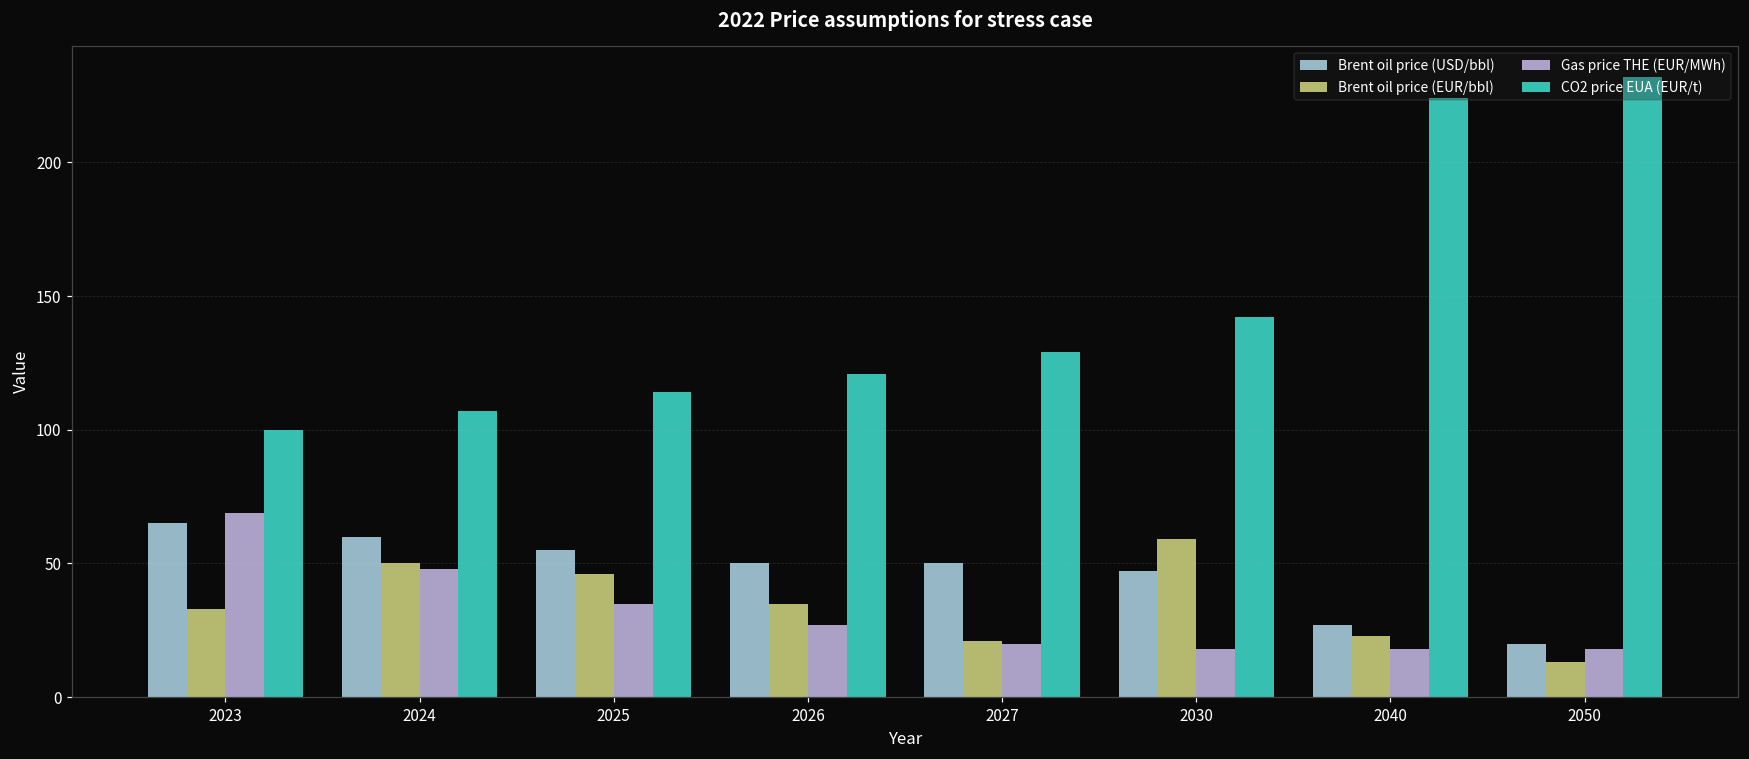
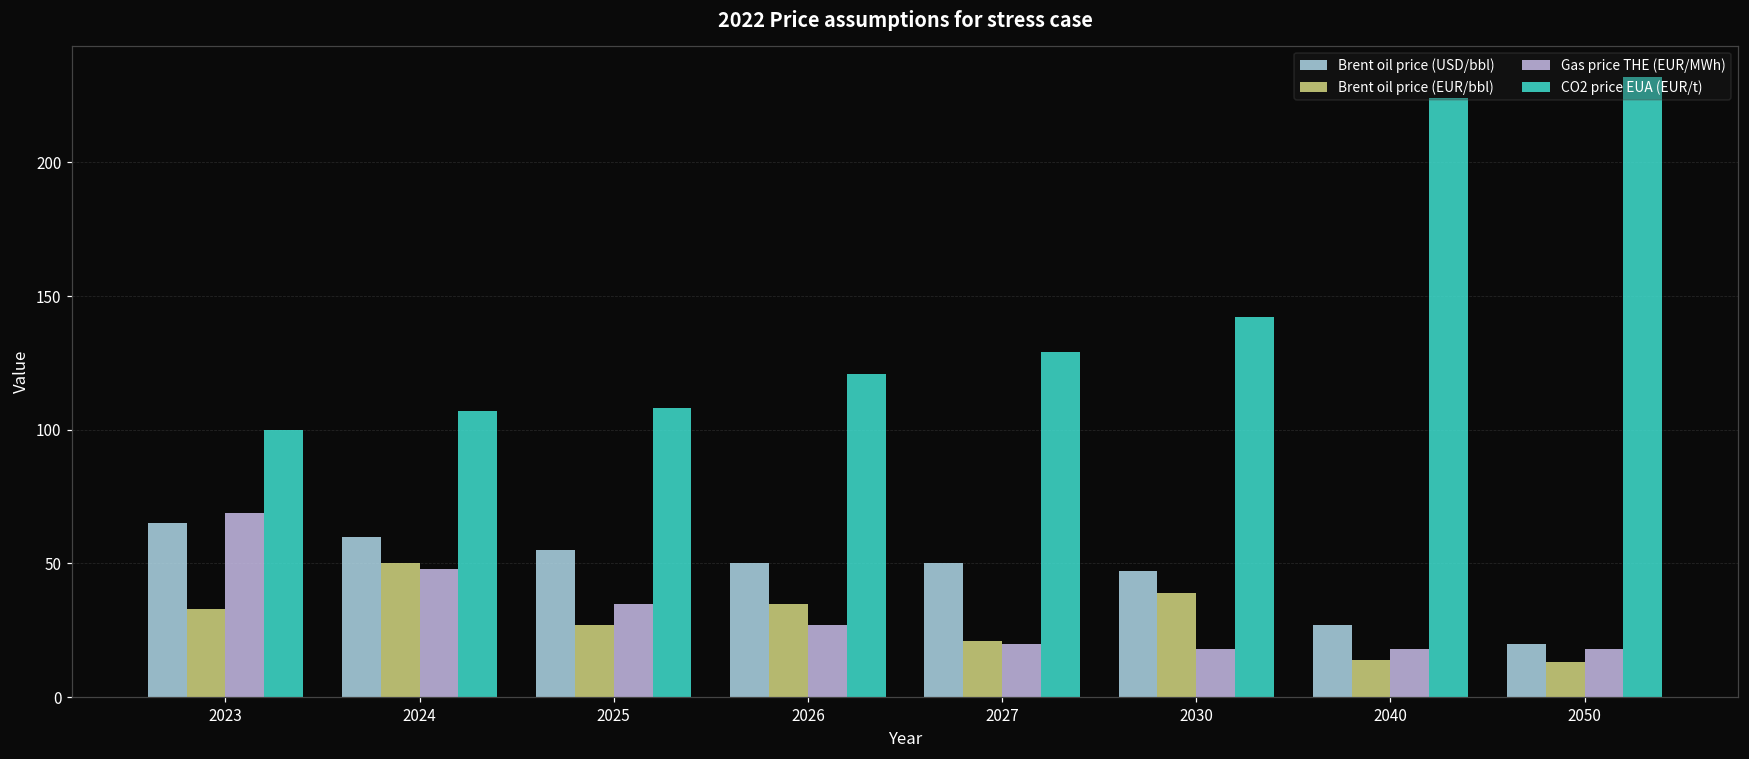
Brent oil price (EUR/bbl), 2025: 46 -> 27
CO2 price EUA (EUR/t), 2025: 114 -> 108
Brent oil price (EUR/bbl), 2030: 59 -> 39
Brent oil price (EUR/bbl), 2040: 23 -> 14
